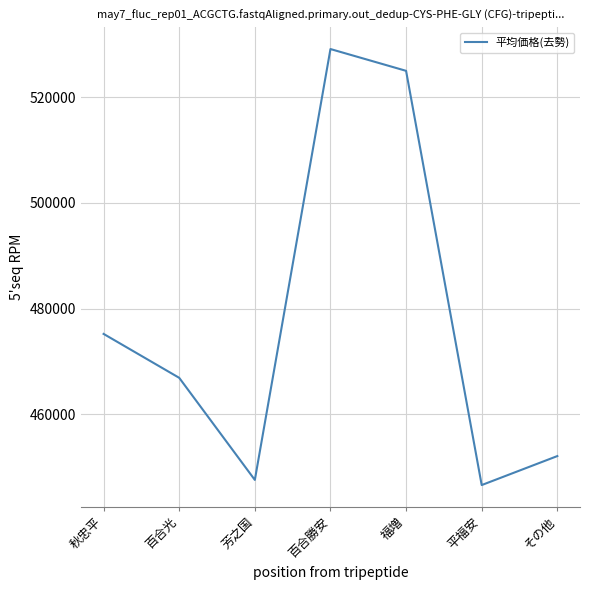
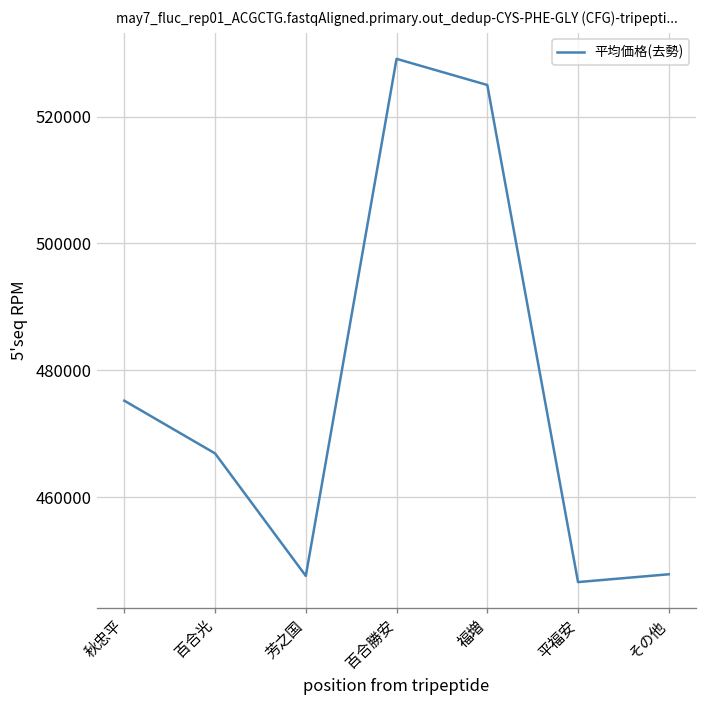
その他: 452000 -> 448000
